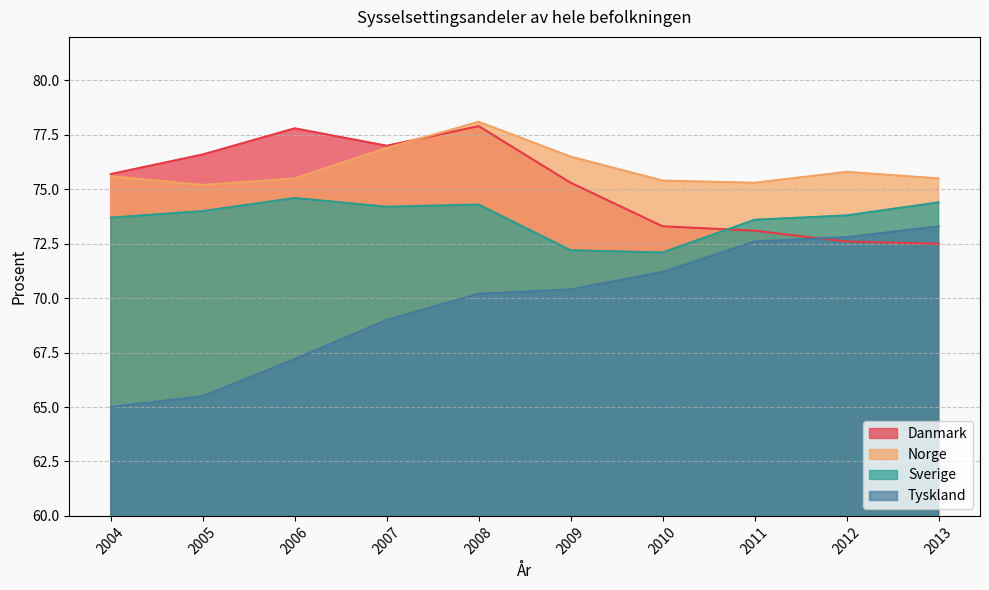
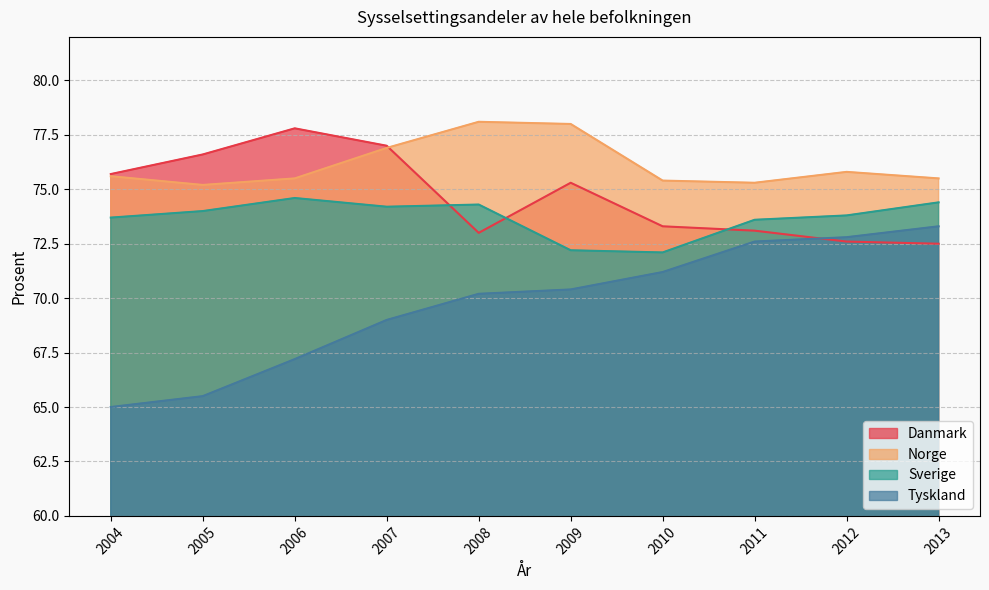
Danmark, 2008: 77.9 -> 73.0
Norge, 2009: 76.5 -> 78.0
